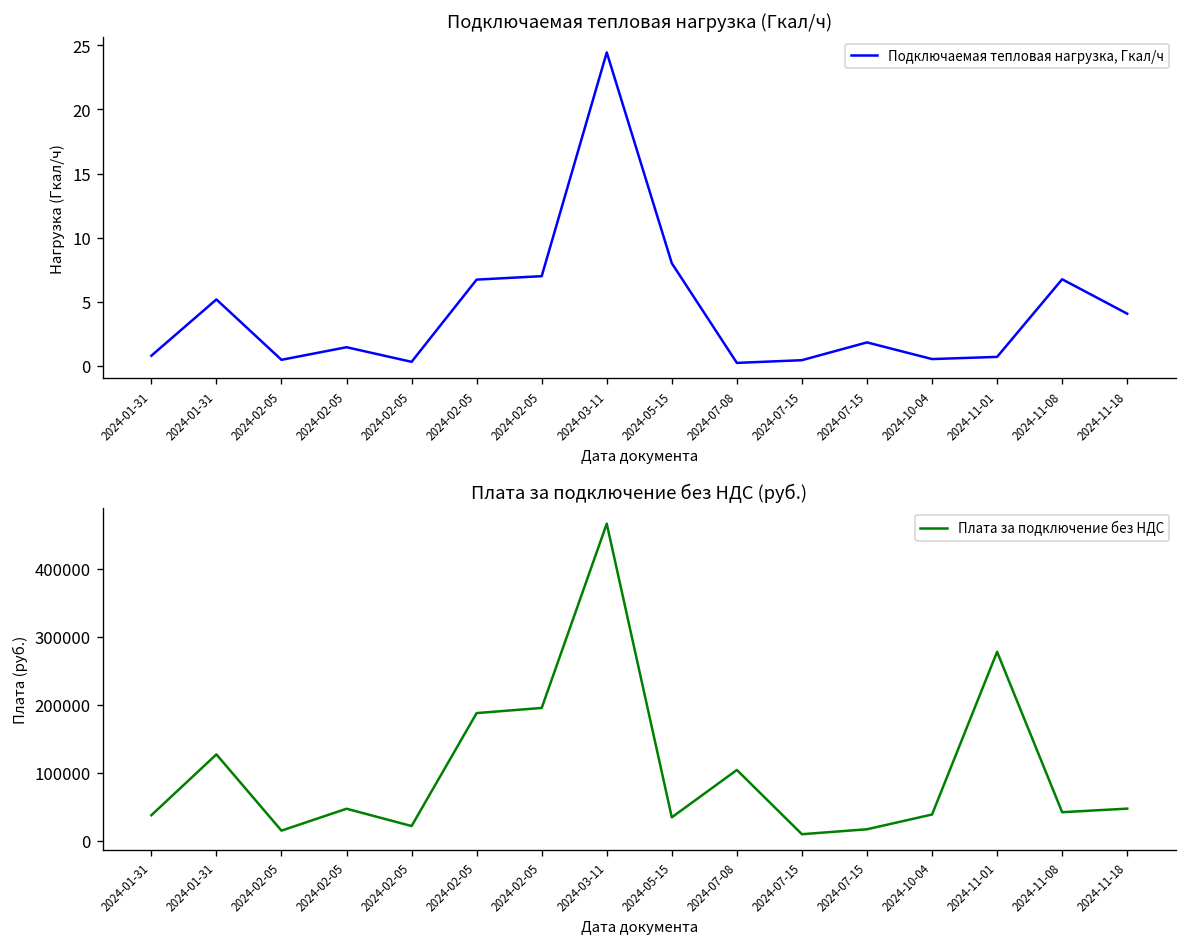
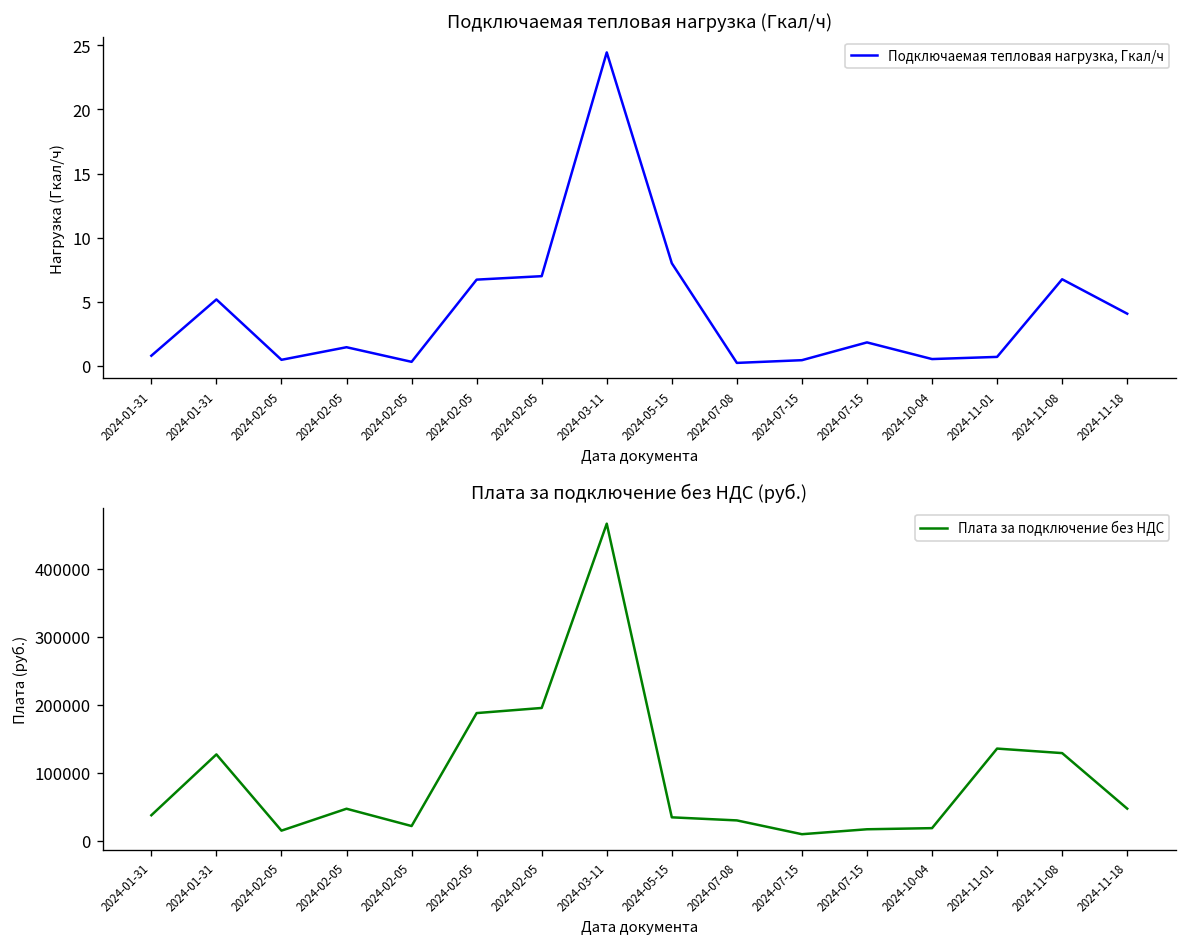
Плата за подключение без НДС (руб.), 2024-07-08: 100000 -> 30000
Плата за подключение без НДС (руб.), 2024-10-04: 40000 -> 20000
Плата за подключение без НДС (руб.), 2024-11-01: 280000 -> 140000
Плата за подключение без НДС (руб.), 2024-11-08: 40000 -> 130000
